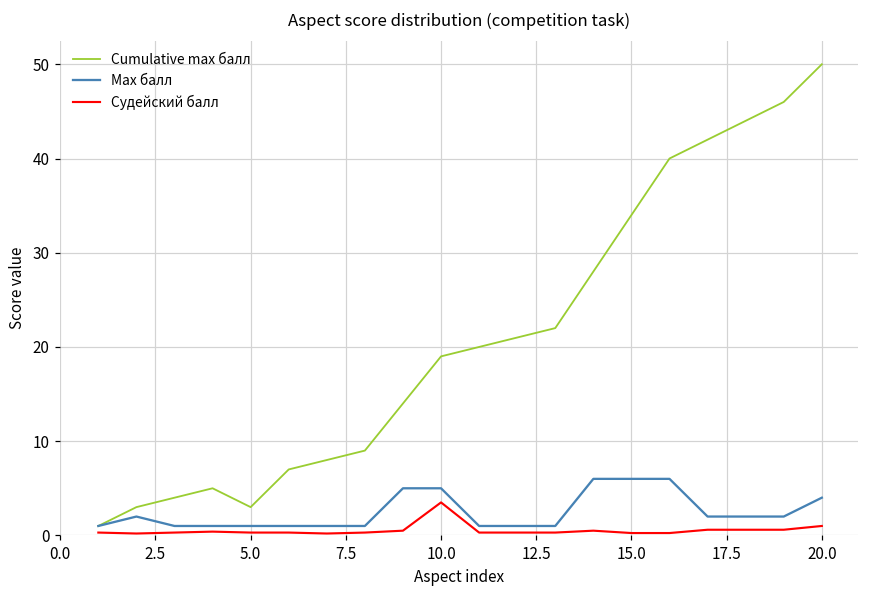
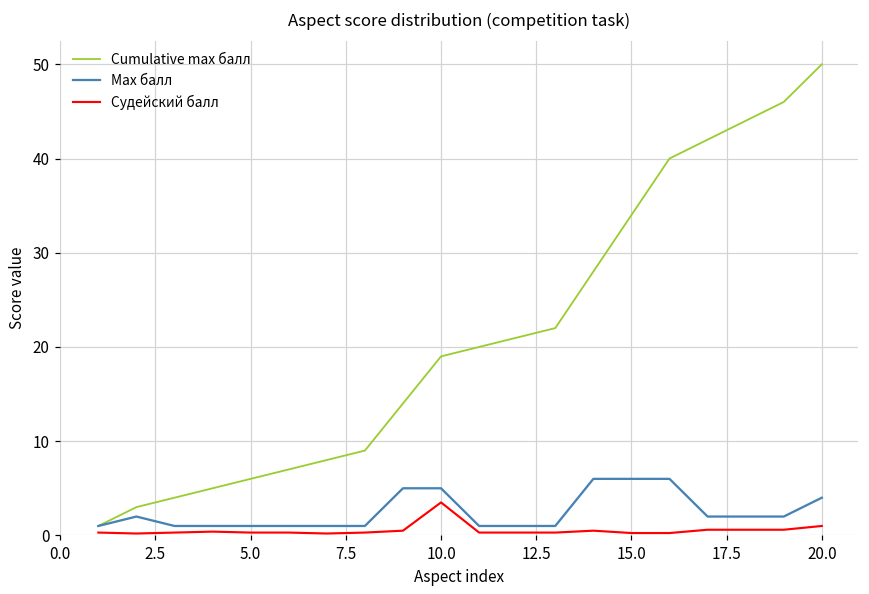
Cumulative max балл, 5.0: 3 -> 6
